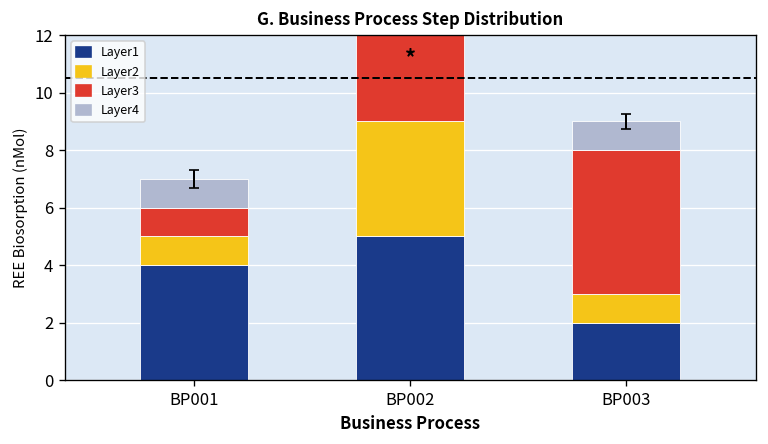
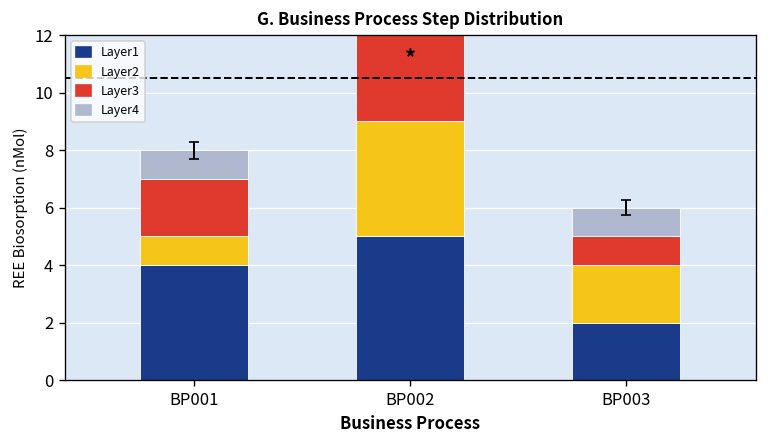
Layer3, BP001: 1 -> 2
Layer2, BP003: 1 -> 2
Layer3, BP003: 5 -> 1
